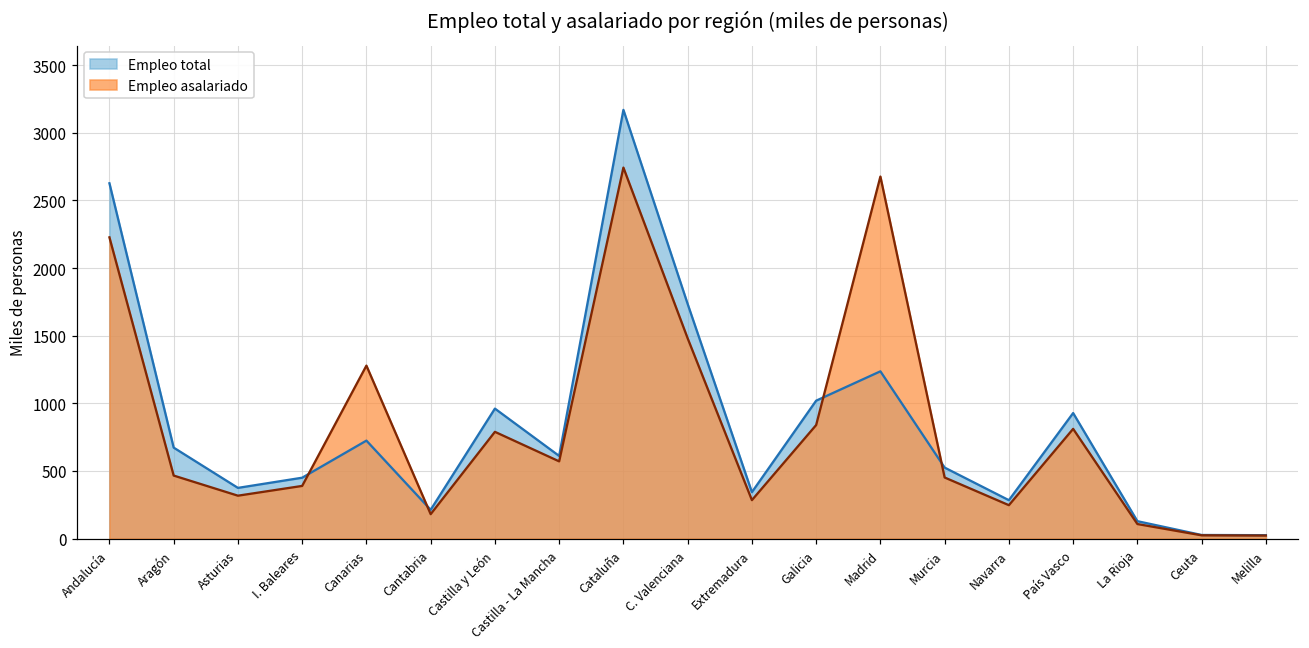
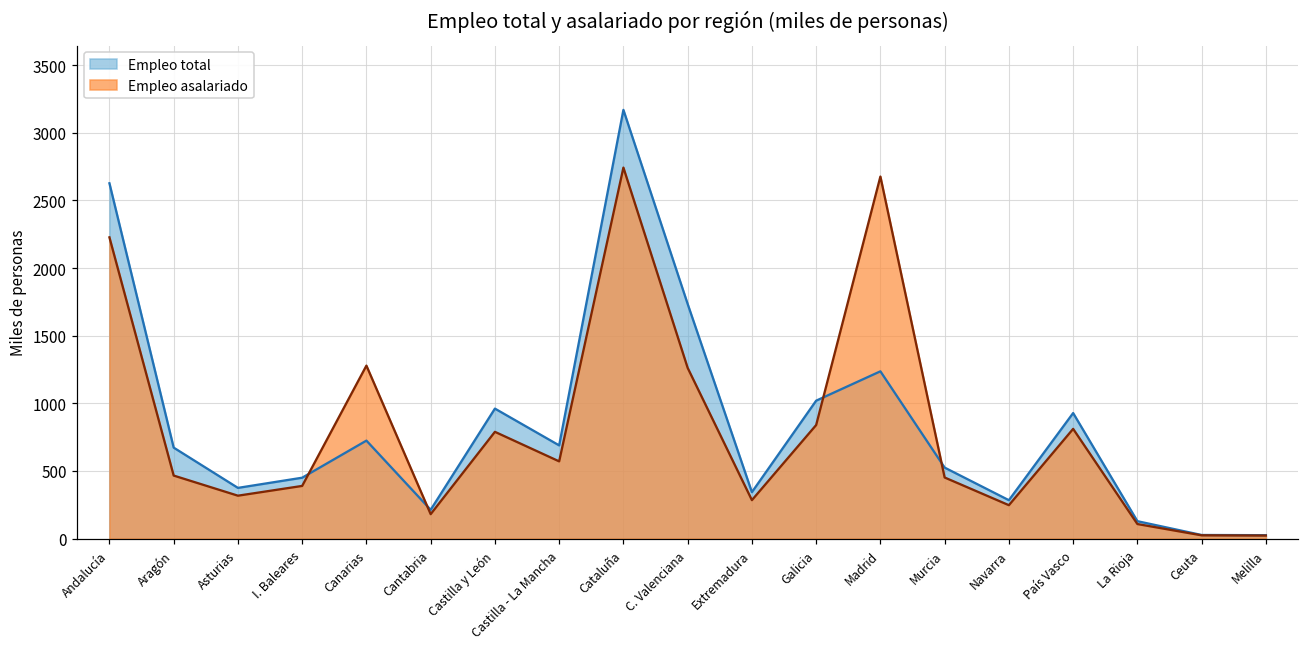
Empleo total, Castilla - La Mancha: 610 -> 690
Empleo asalariado, C. Valenciana: 1480 -> 1260
